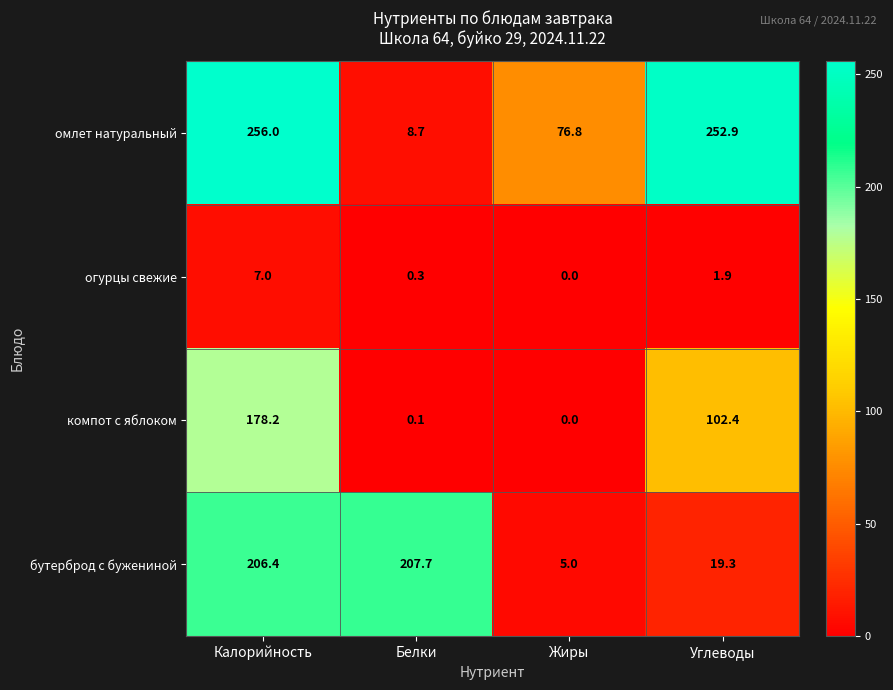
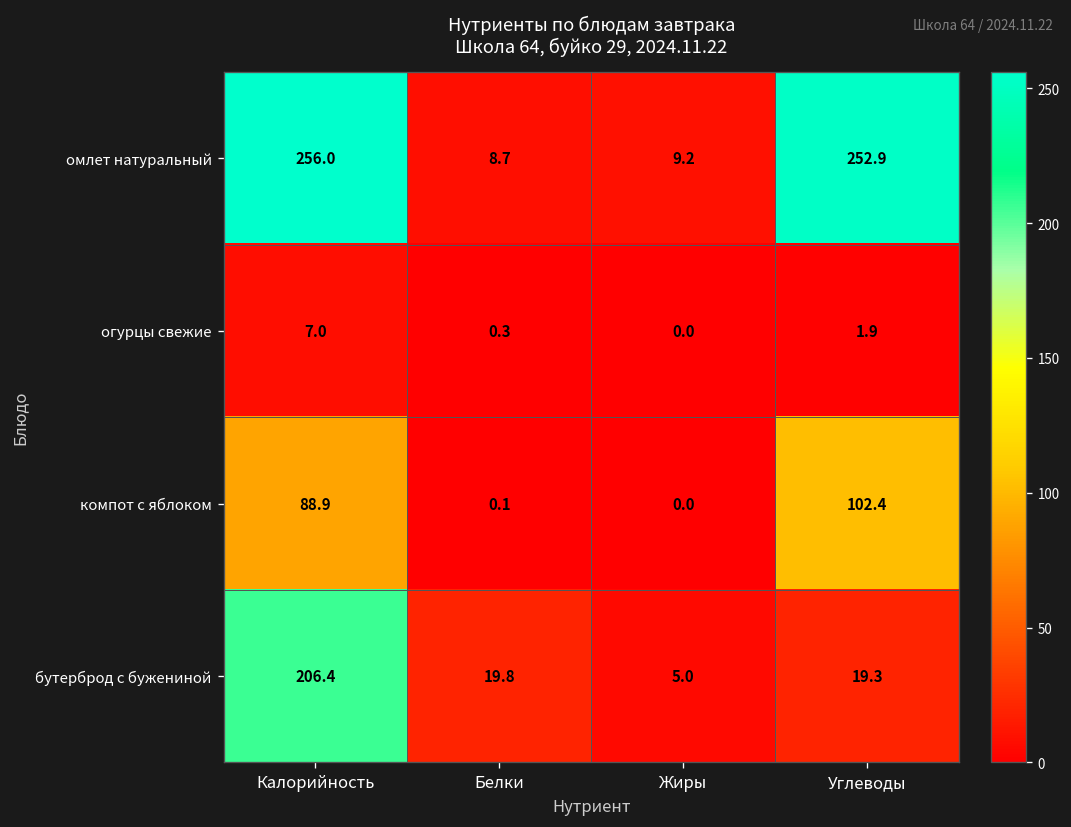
омлет натуральный, Жиры: 76.8 -> 9.2
компот с яблоком, Калорийность: 178.2 -> 88.9
бутерброд с бужениной, Белки: 207.7 -> 19.8
